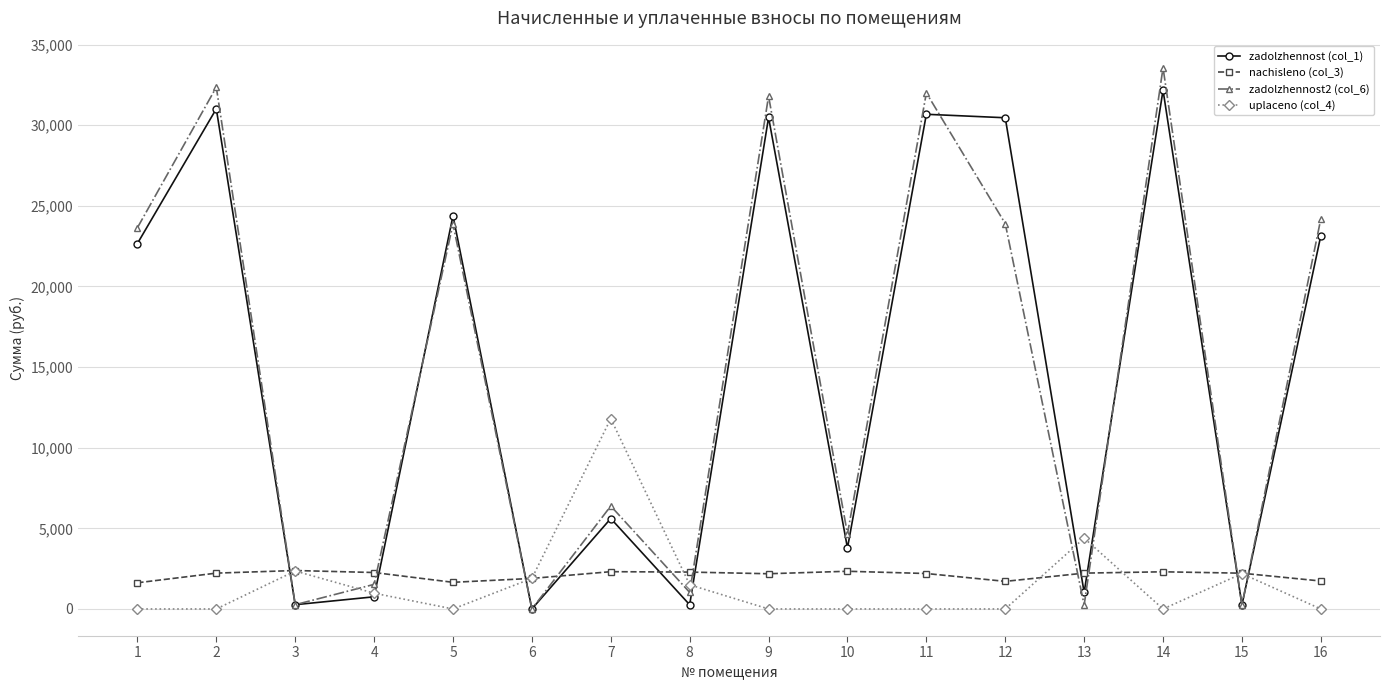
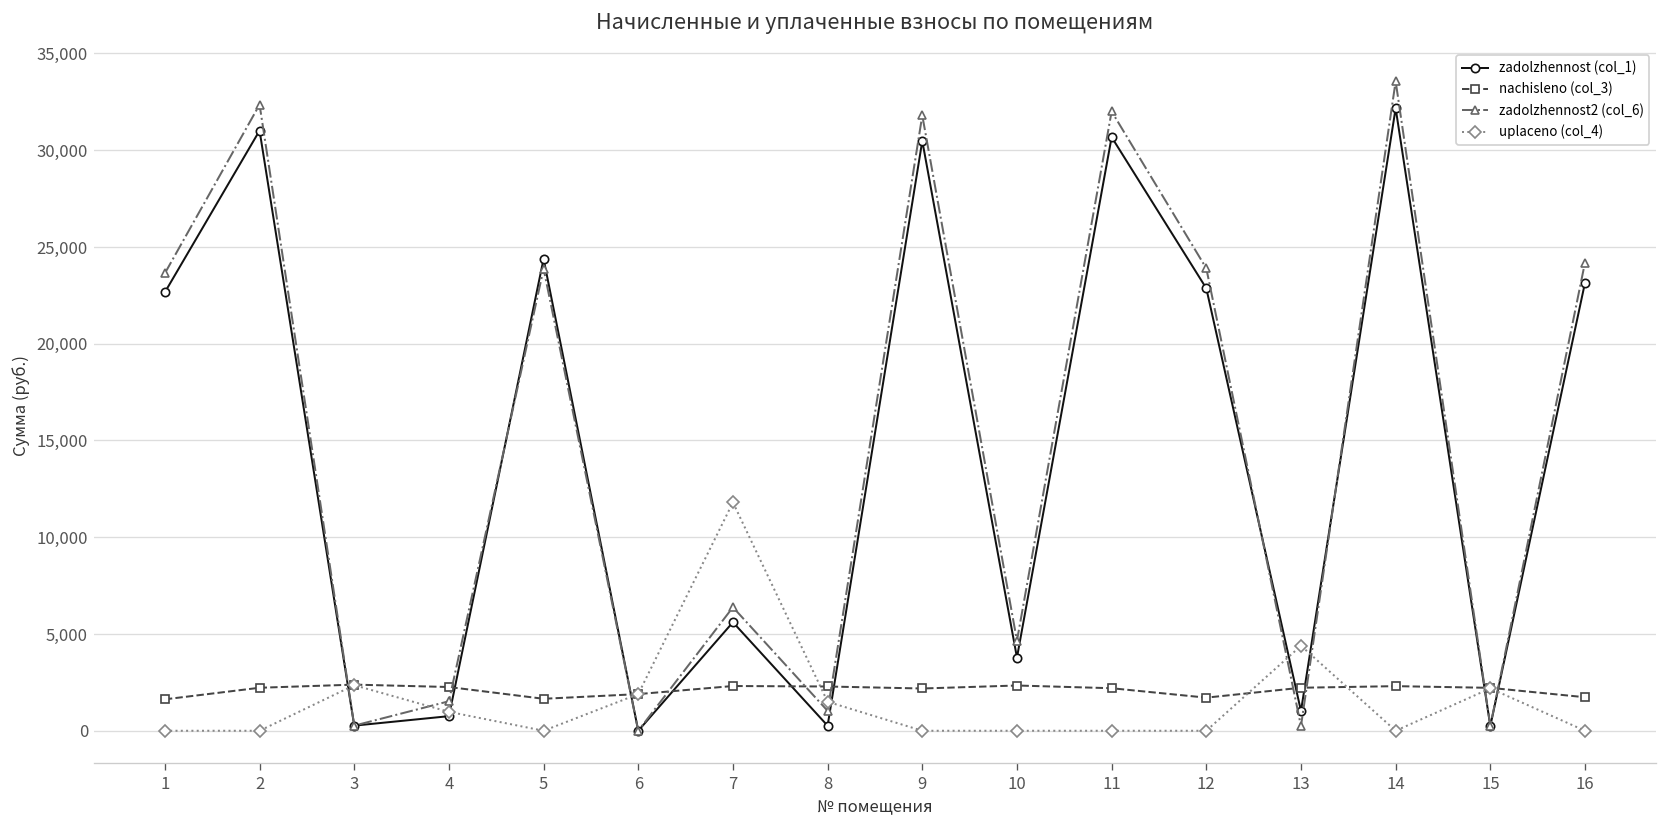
zadolzhennost (col_1), 12: 30,500 -> 22,900
